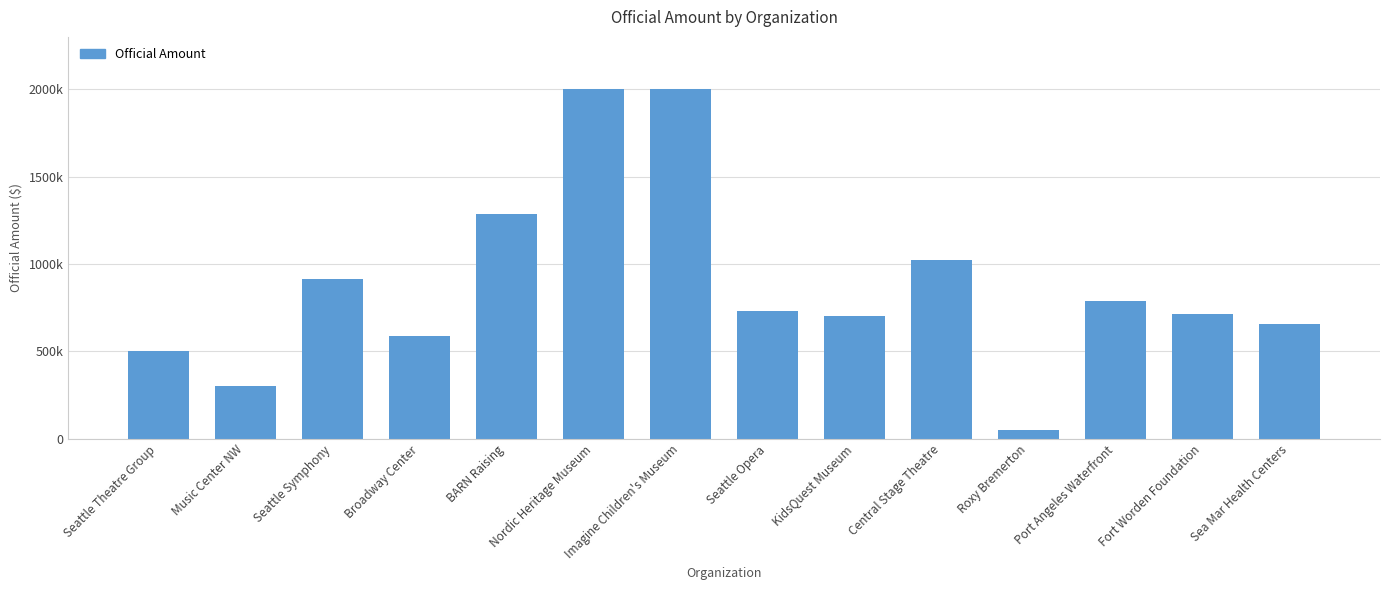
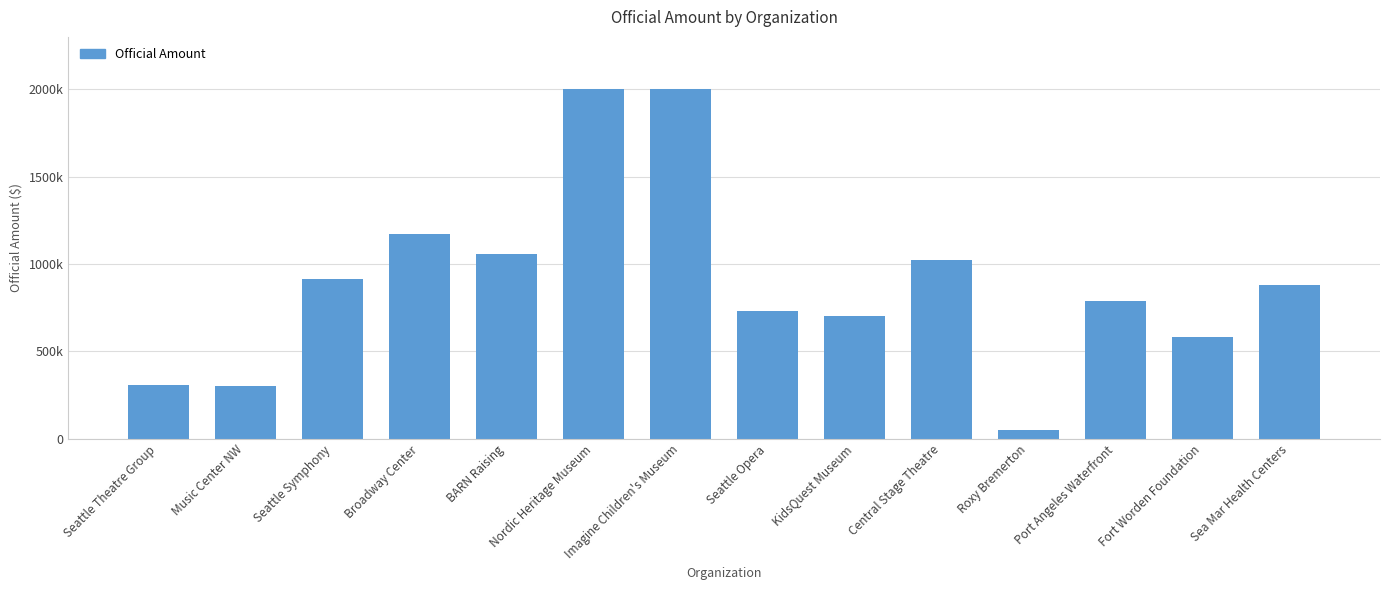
Seattle Theatre Group: 500000 -> 310000
Broadway Center: 590000 -> 1170000
BARN Raising: 1290000 -> 1060000
Fort Worden Foundation: 710000 -> 580000
Sea Mar Health Centers: 650000 -> 880000
